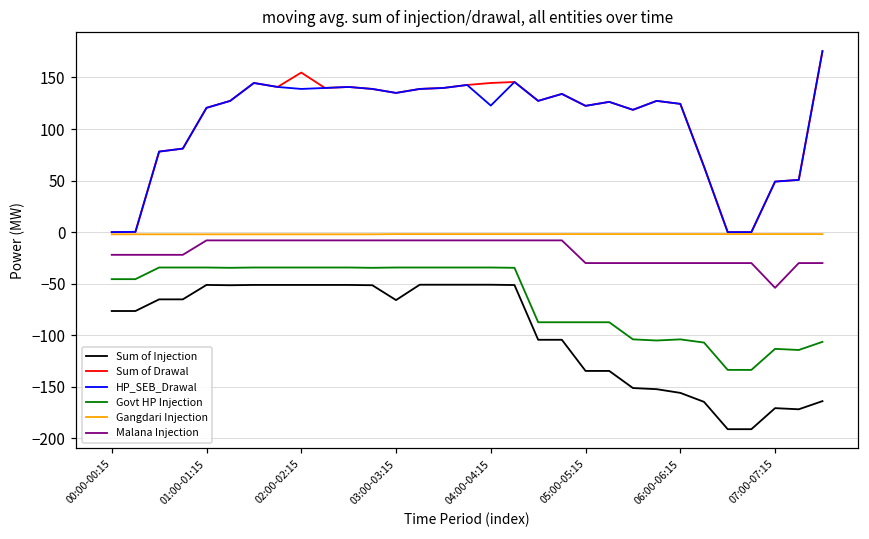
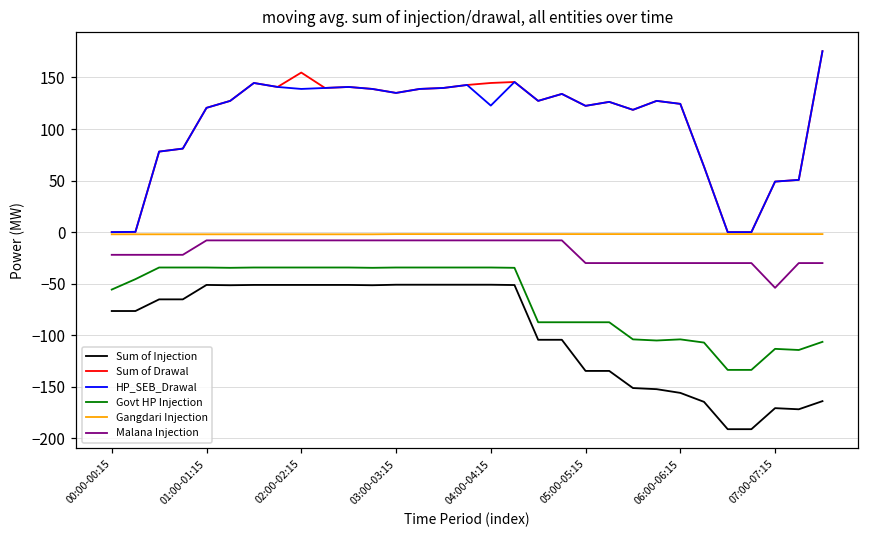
Govt HP Injection, 00:00-00:15: -50 -> -60
Sum of Injection, 03:00-03:15: -70 -> -50
